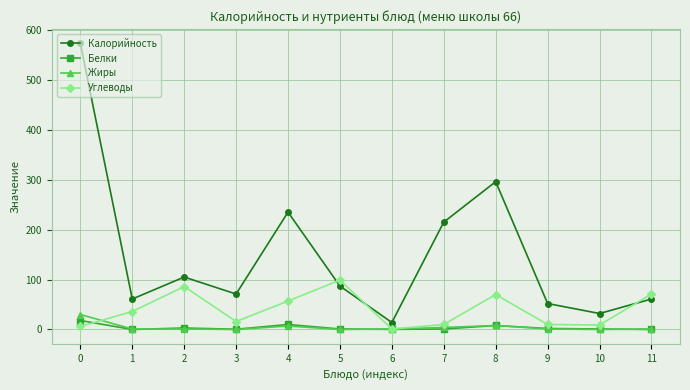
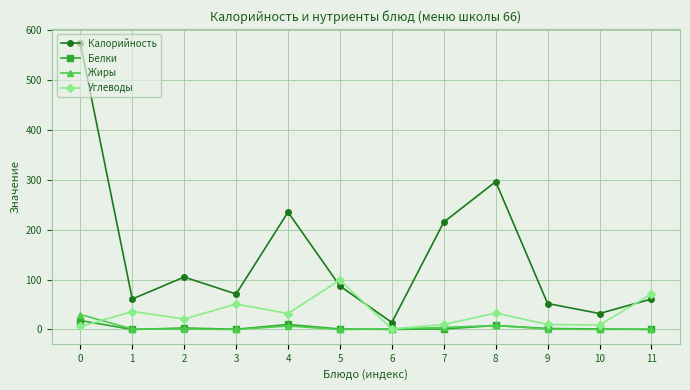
Углеводы, 2: 90 -> 20
Углеводы, 3: 20 -> 50
Углеводы, 4: 60 -> 30
Углеводы, 8: 70 -> 30
